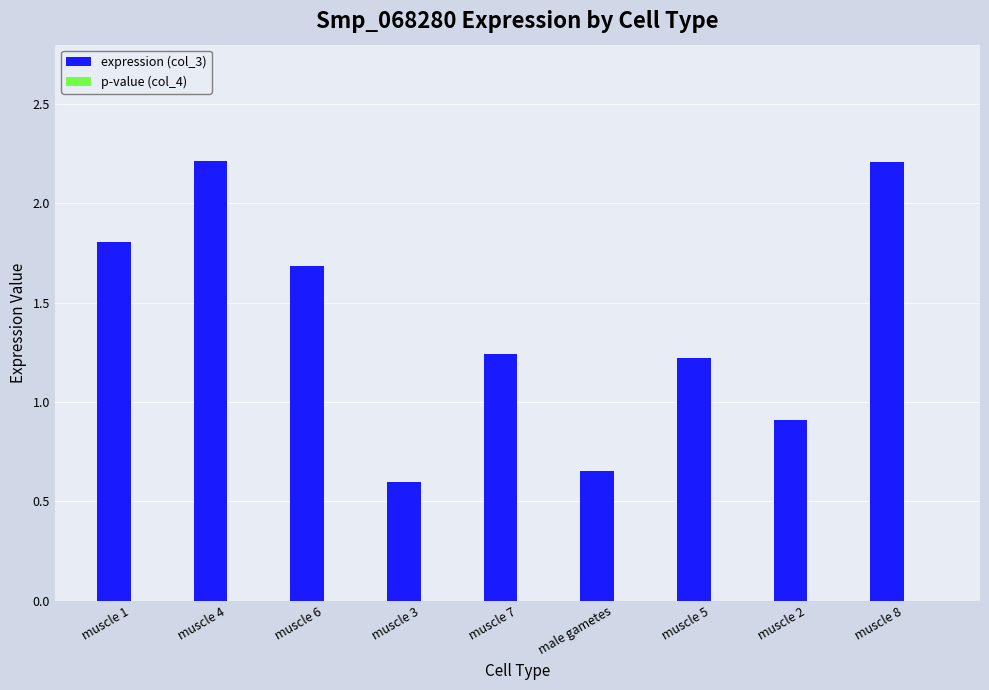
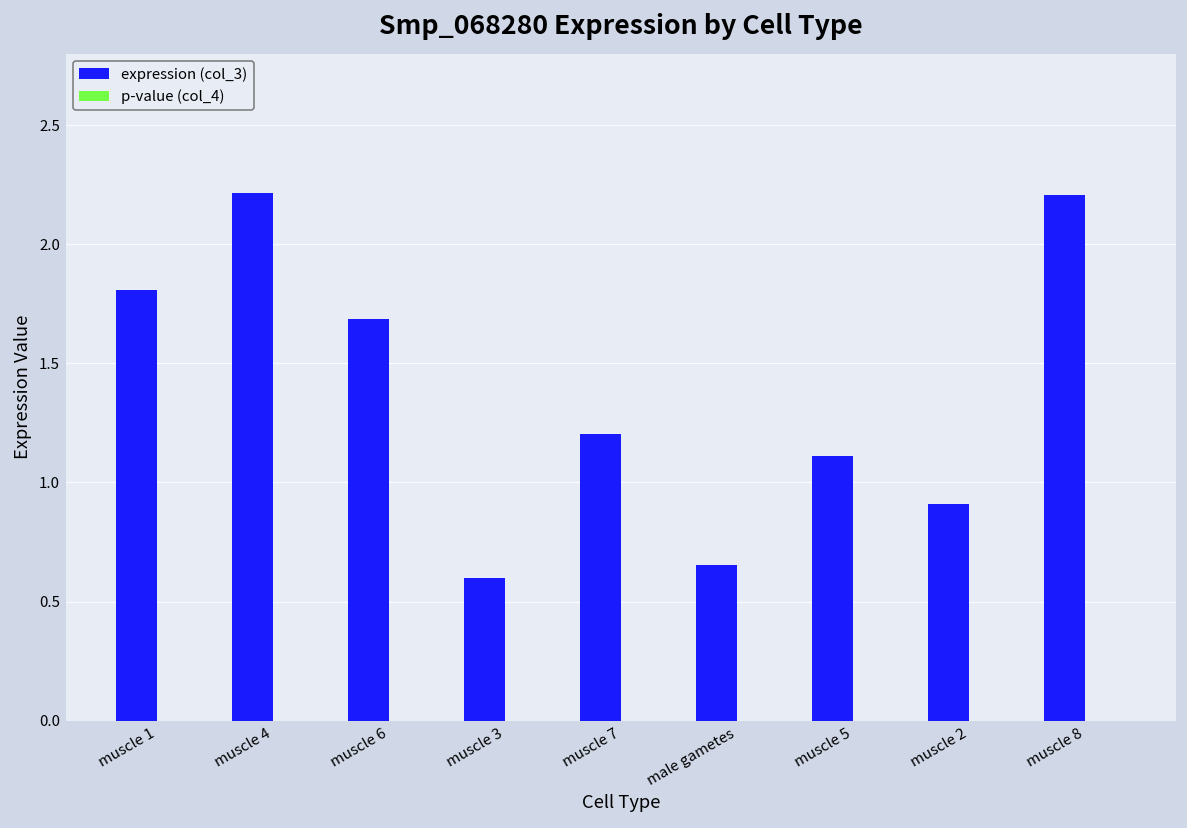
expression (col_3), muscle 7: 1.24 -> 1.20
expression (col_3), muscle 5: 1.22 -> 1.11
